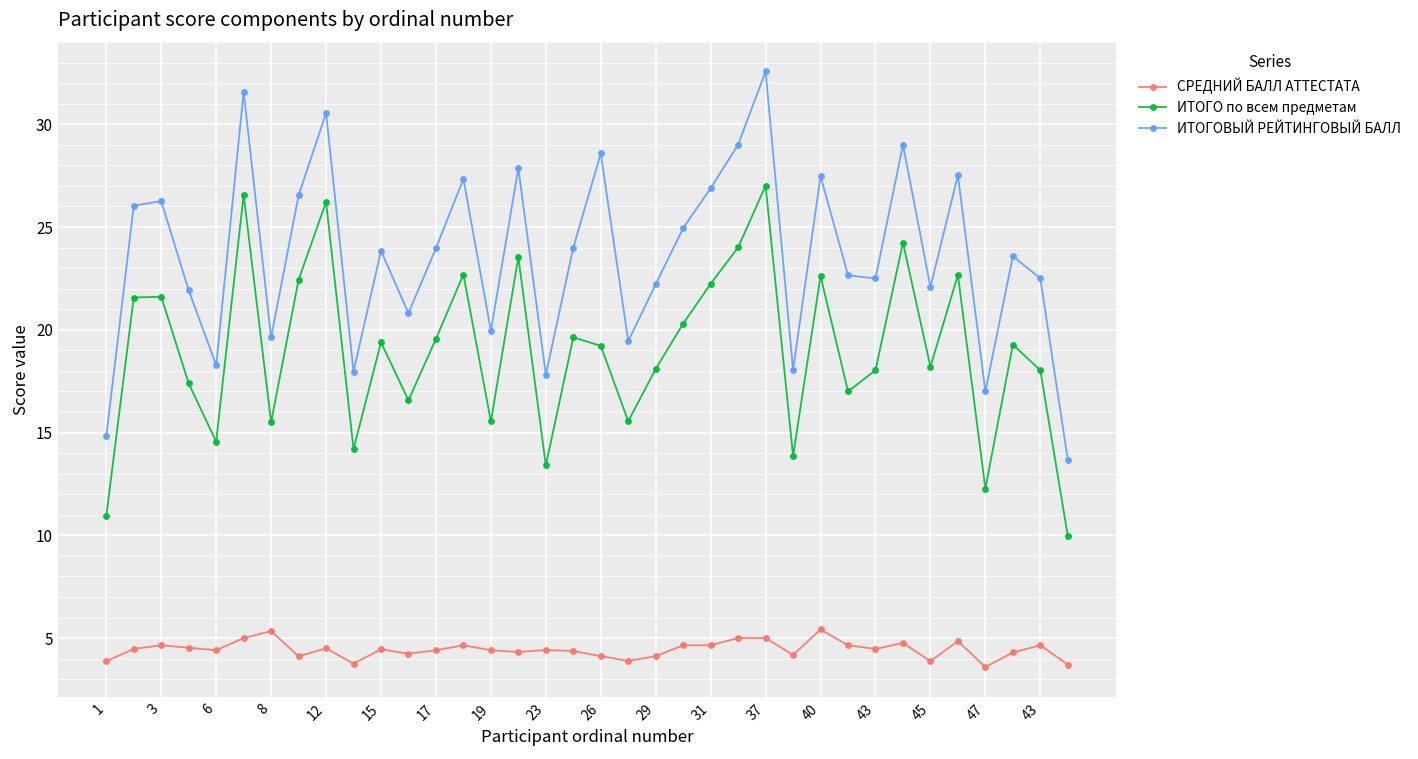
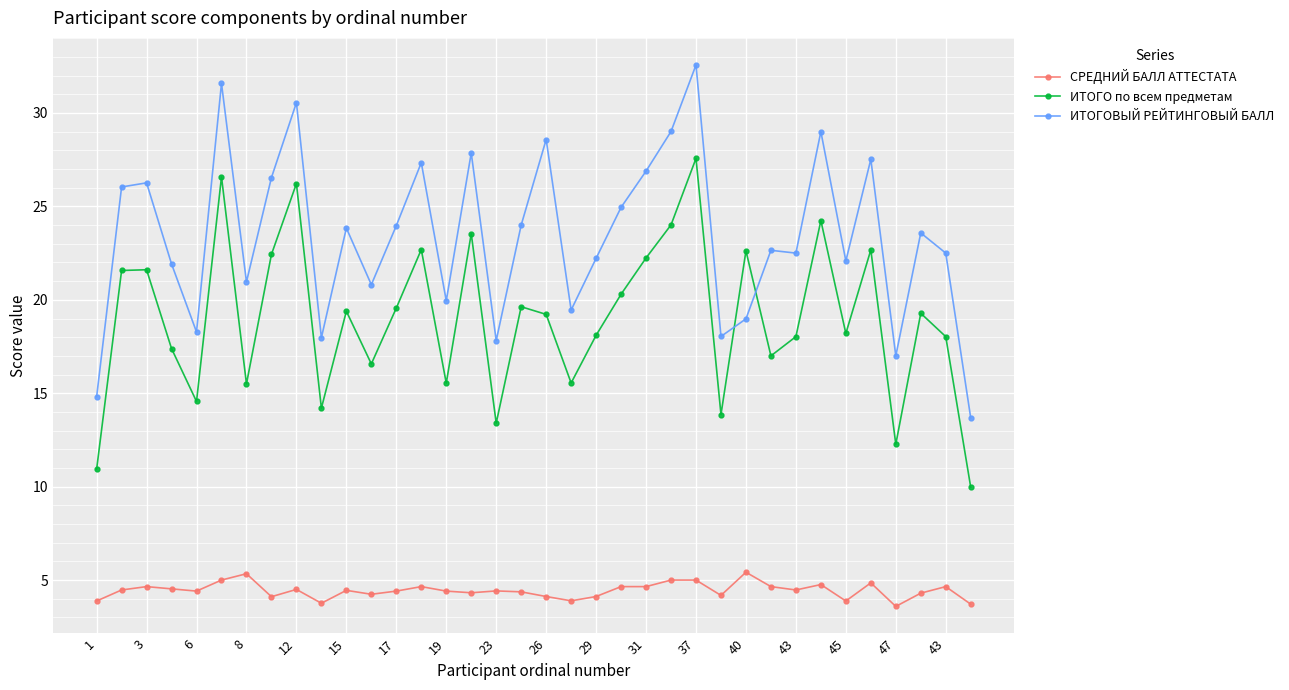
ИТОГОВЫЙ РЕЙТИНГОВЫЙ БАЛЛ, 8: 19.6 -> 21.0
ИТОГО по всем предметам, 37: 27.0 -> 27.6
ИТОГОВЫЙ РЕЙТИНГОВЫЙ БАЛЛ, 40: 27.5 -> 19.0
